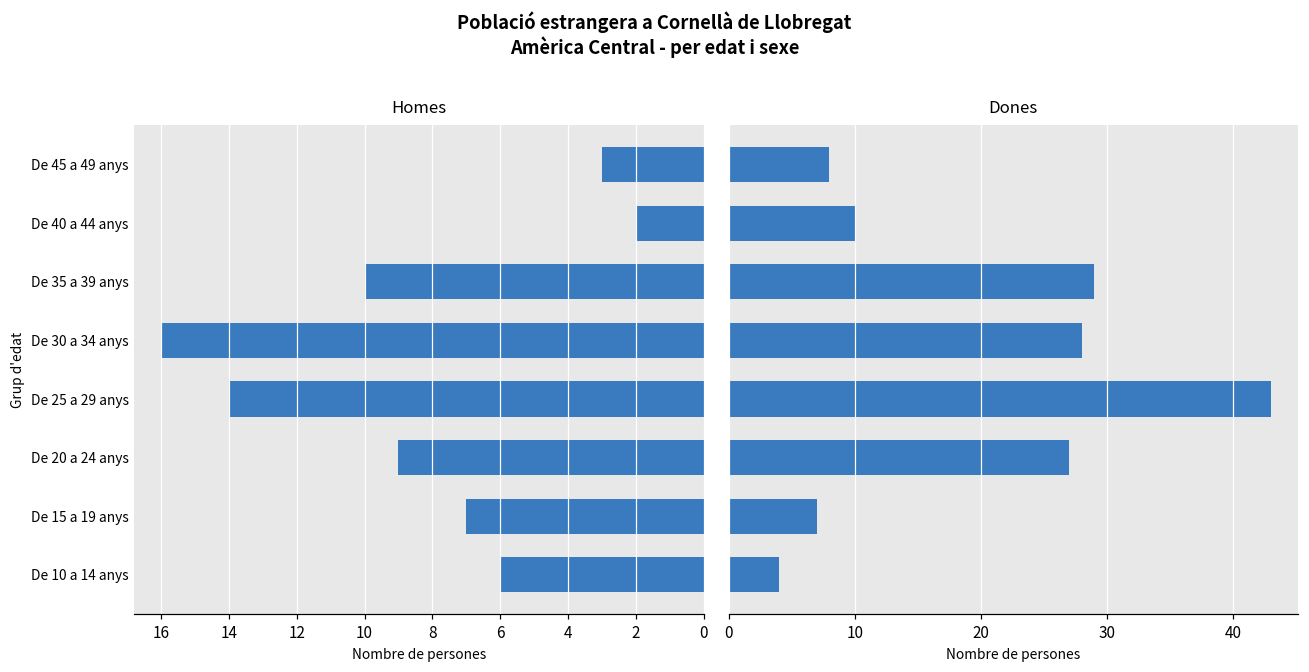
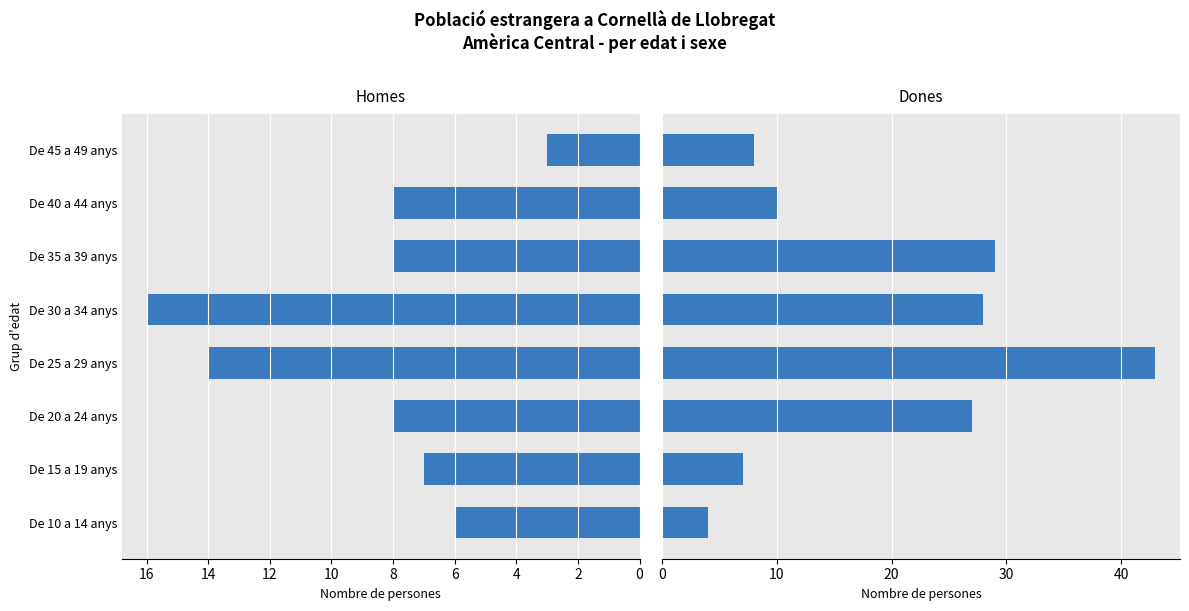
Homes, De 40 a 44 anys: 2 -> 8
Homes, De 35 a 39 anys: 10 -> 8
Homes, De 20 a 24 anys: 9 -> 8
